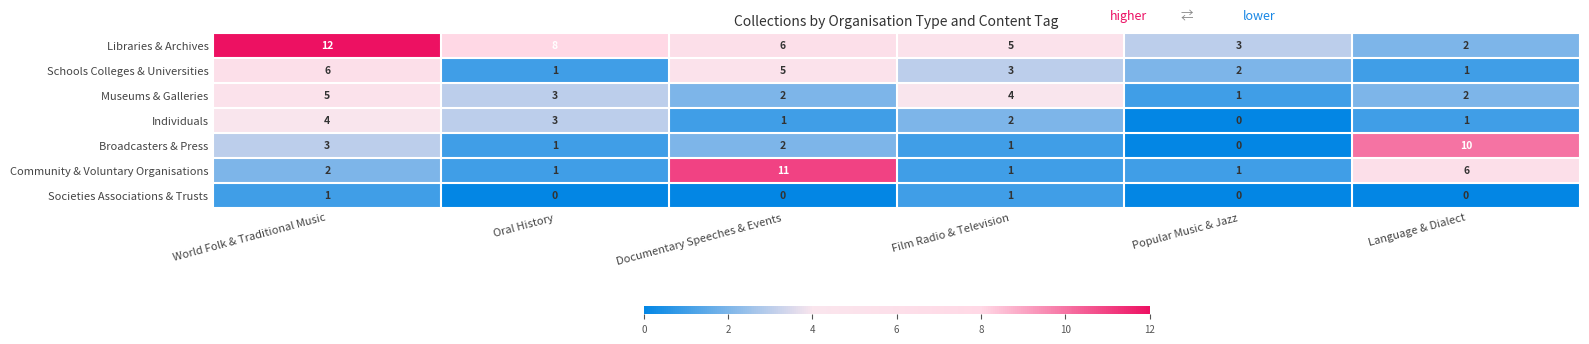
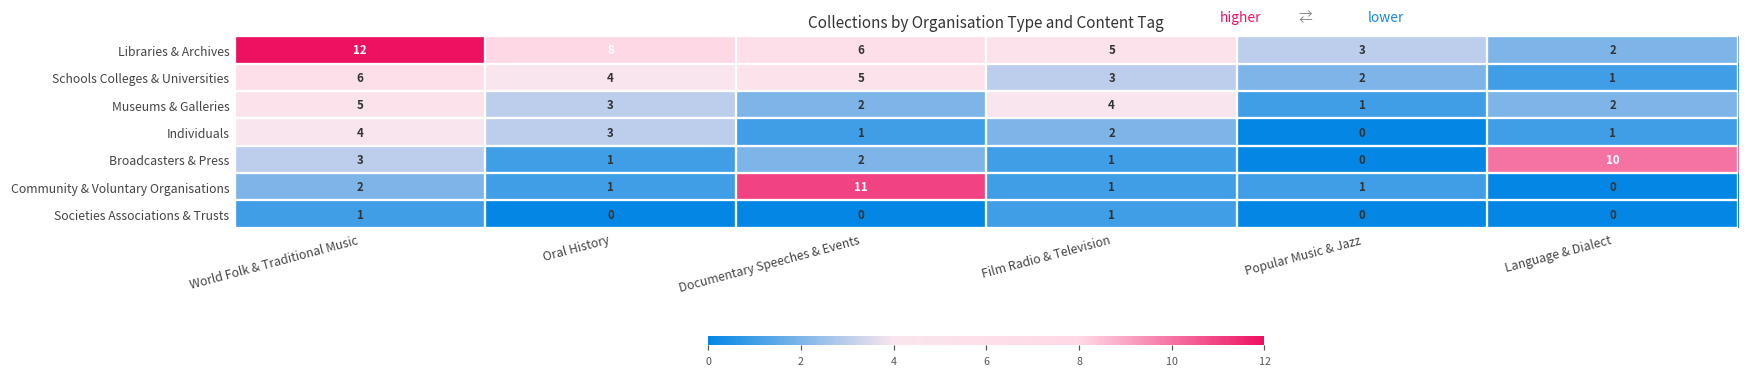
Schools Colleges & Universities, Oral History: 1 -> 4
Community & Voluntary Organisations, Language & Dialect: 6 -> 0
